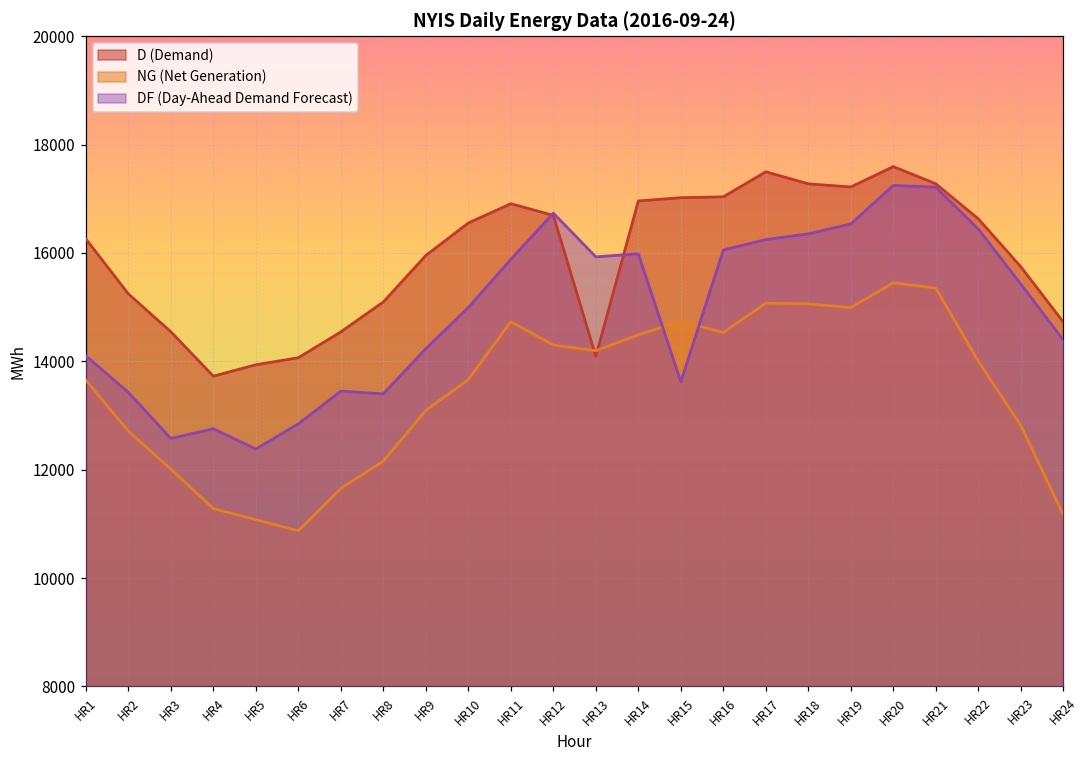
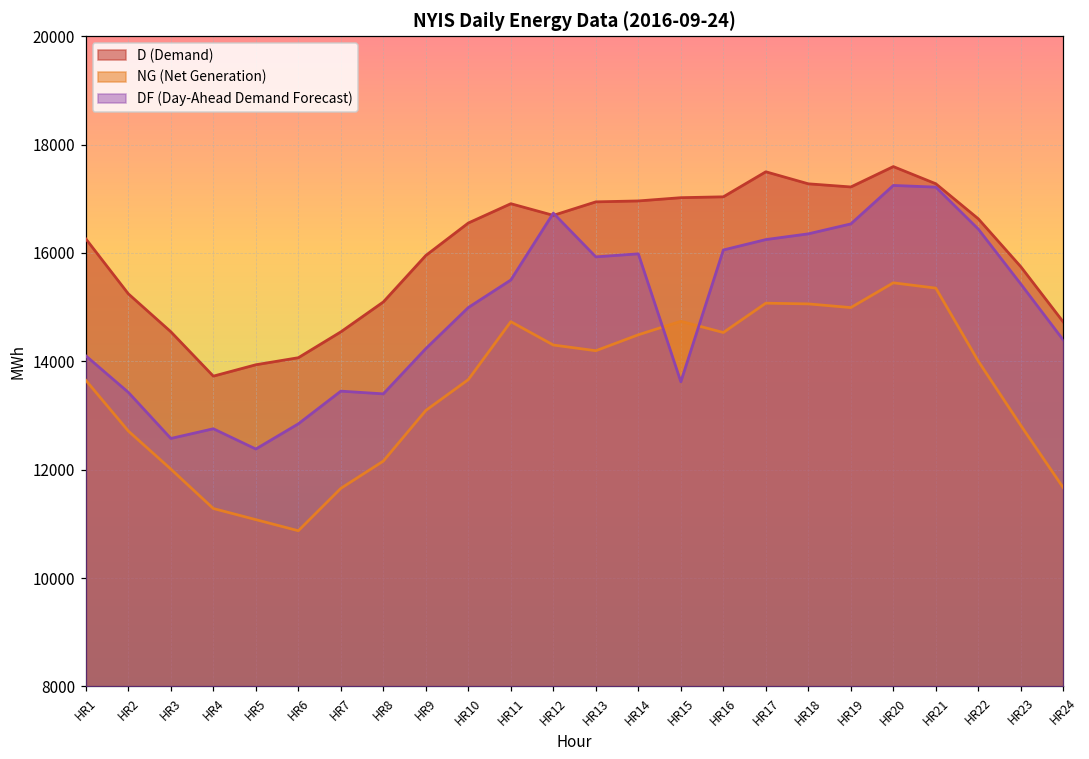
DF (Day-Ahead Demand Forecast), HR11: 15900 -> 15500
D (Demand), HR13: 14100 -> 16900
NG (Net Generation), HR24: 11200 -> 11700
